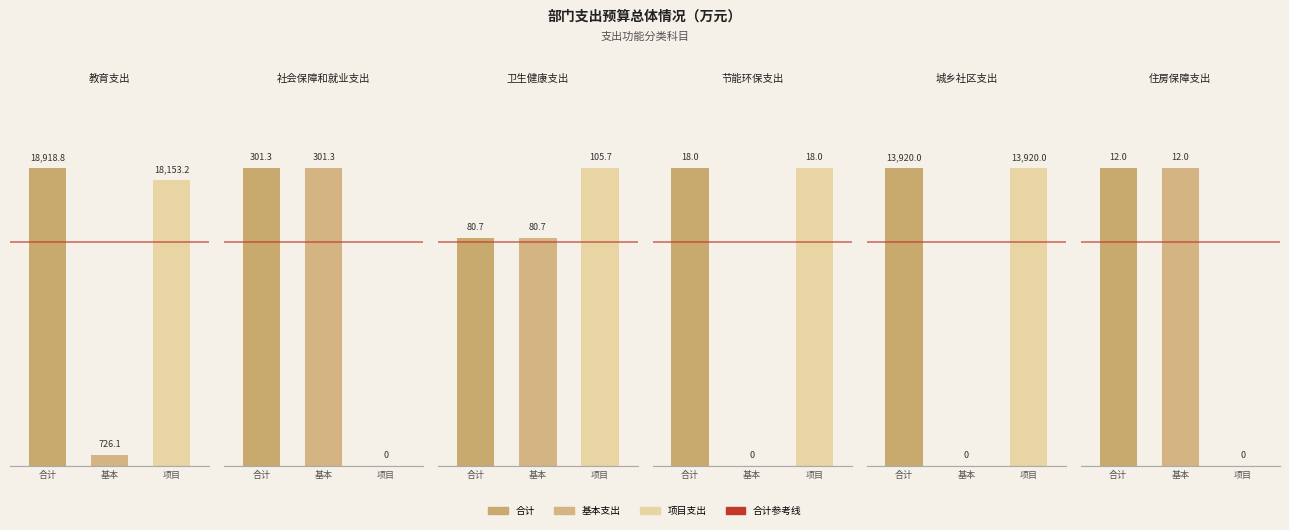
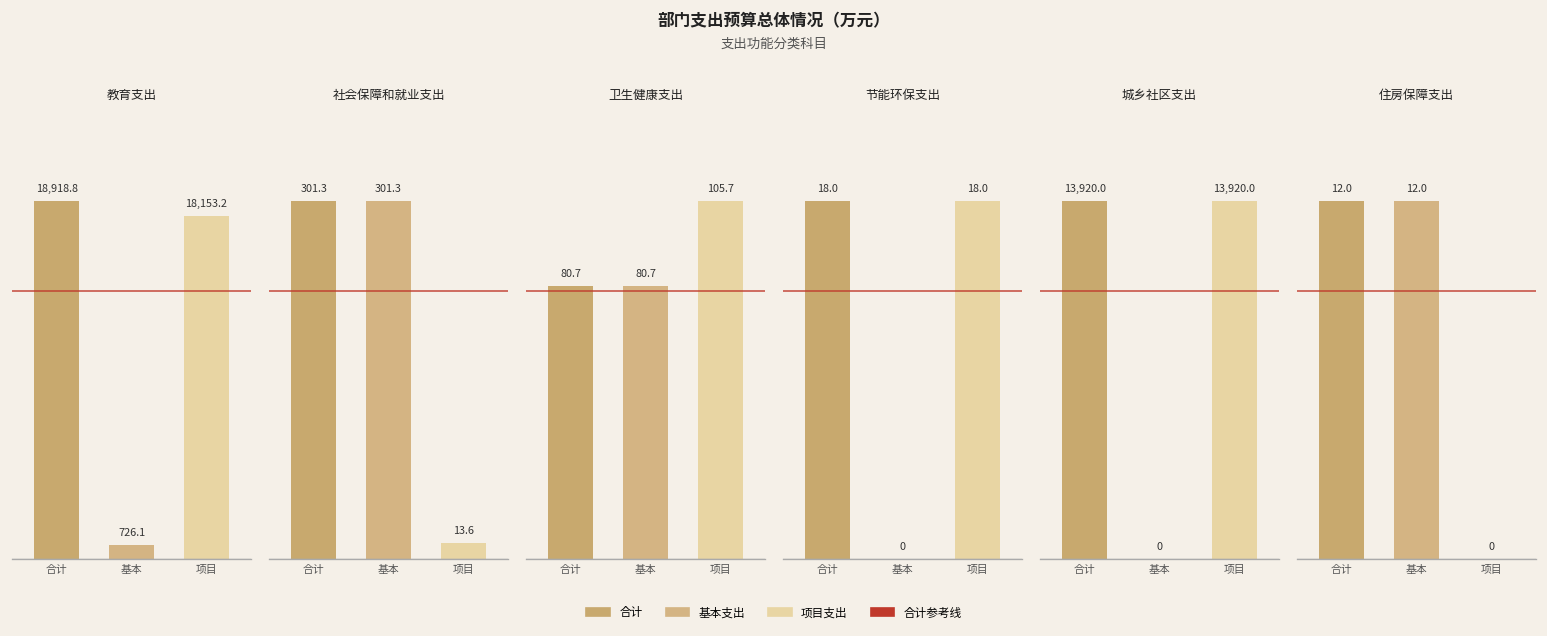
社会保障和就业支出, 项目: 0 -> 13.6
